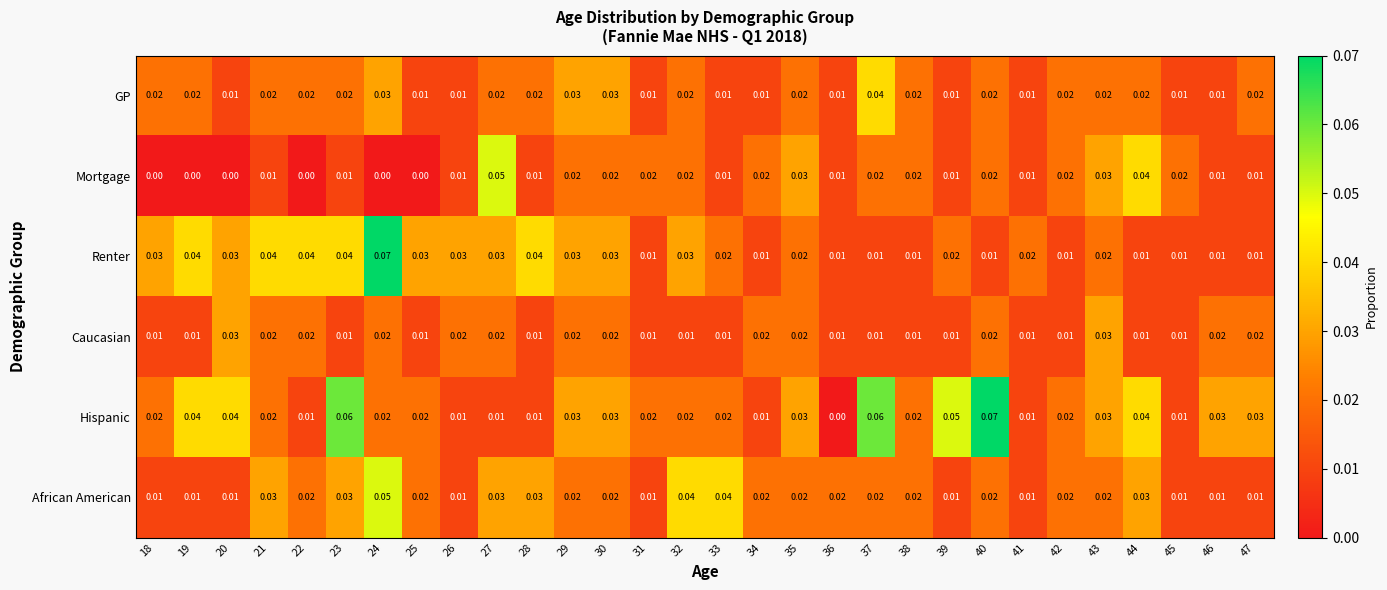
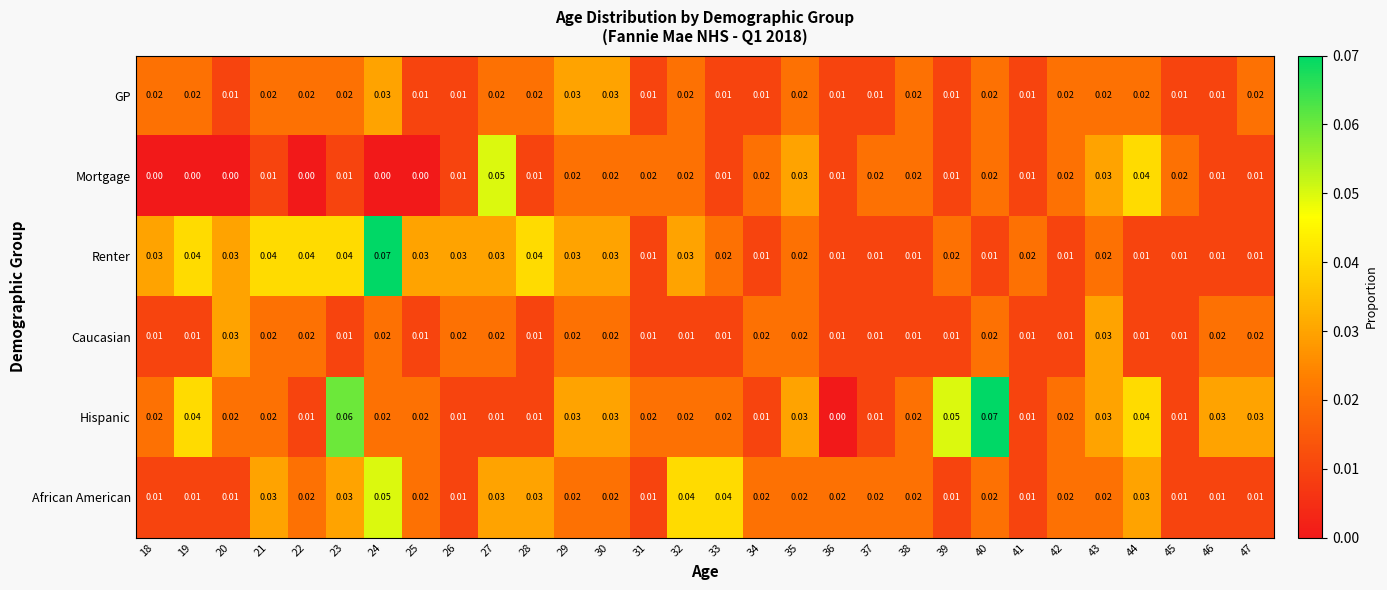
GP, 37: 0.04 -> 0.01
Hispanic, 20: 0.04 -> 0.02
Hispanic, 37: 0.06 -> 0.01
